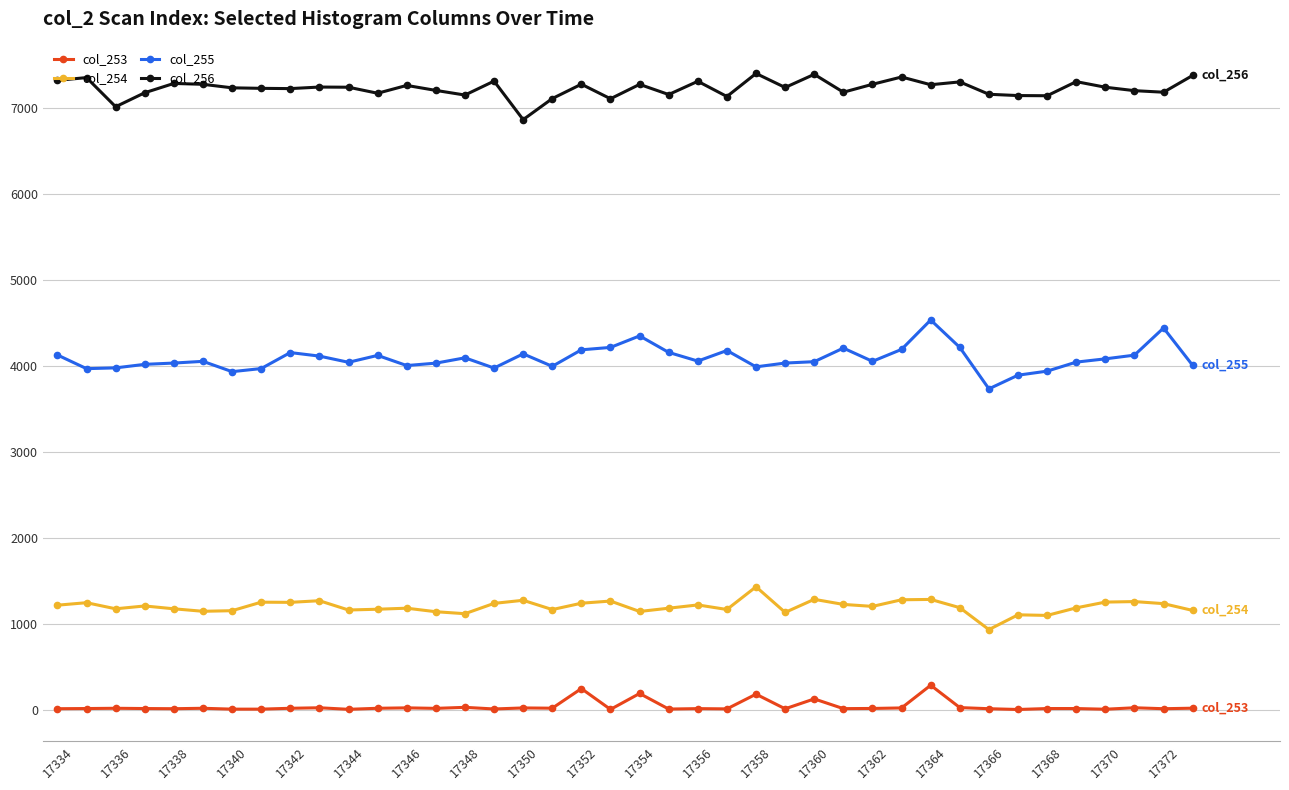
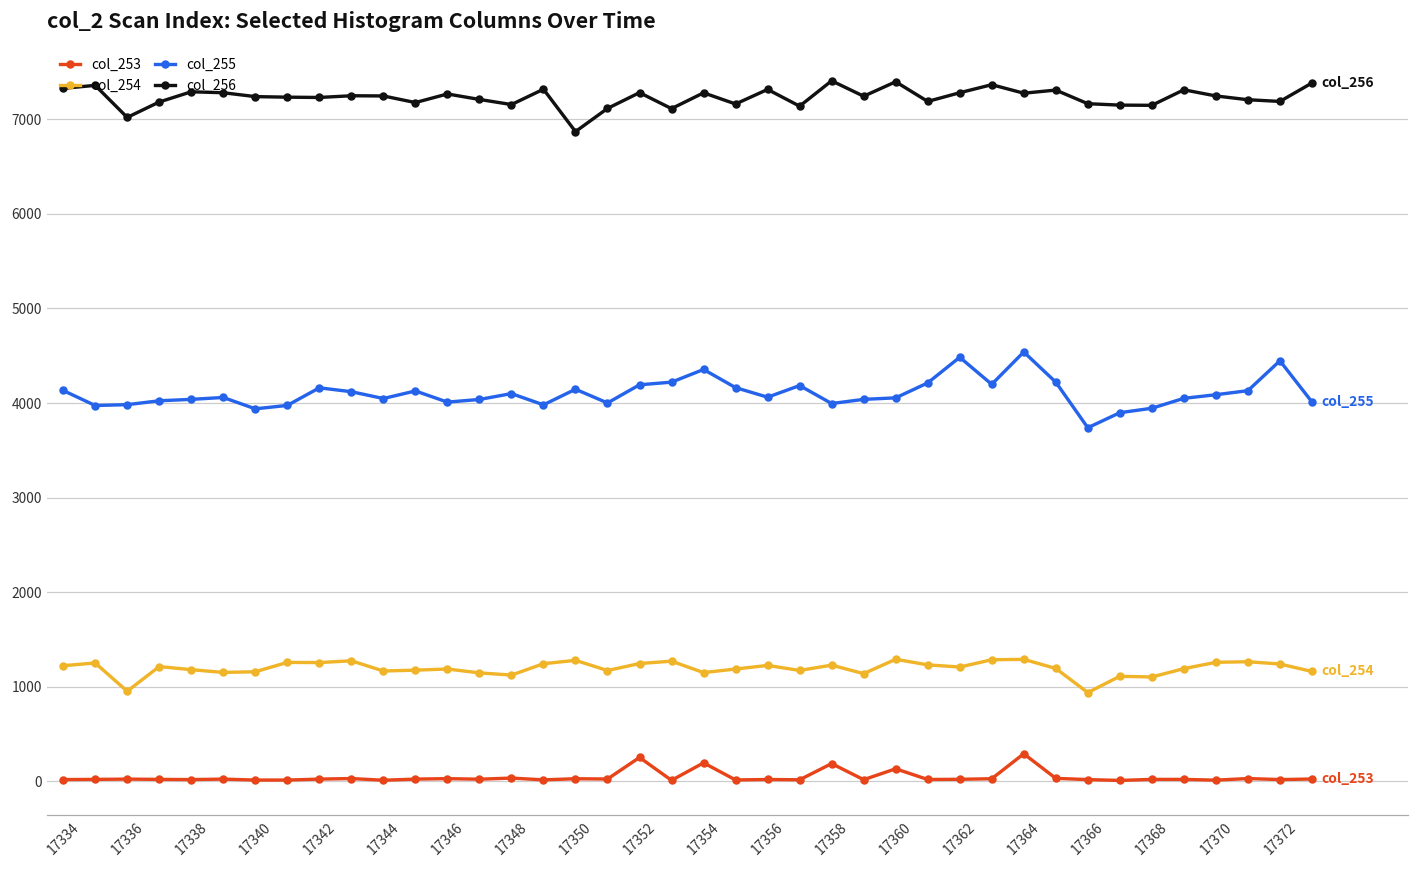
col_254, 17336: 1200 -> 1000
col_254, 17358: 1400 -> 1200
col_255, 17362: 4100 -> 4500
